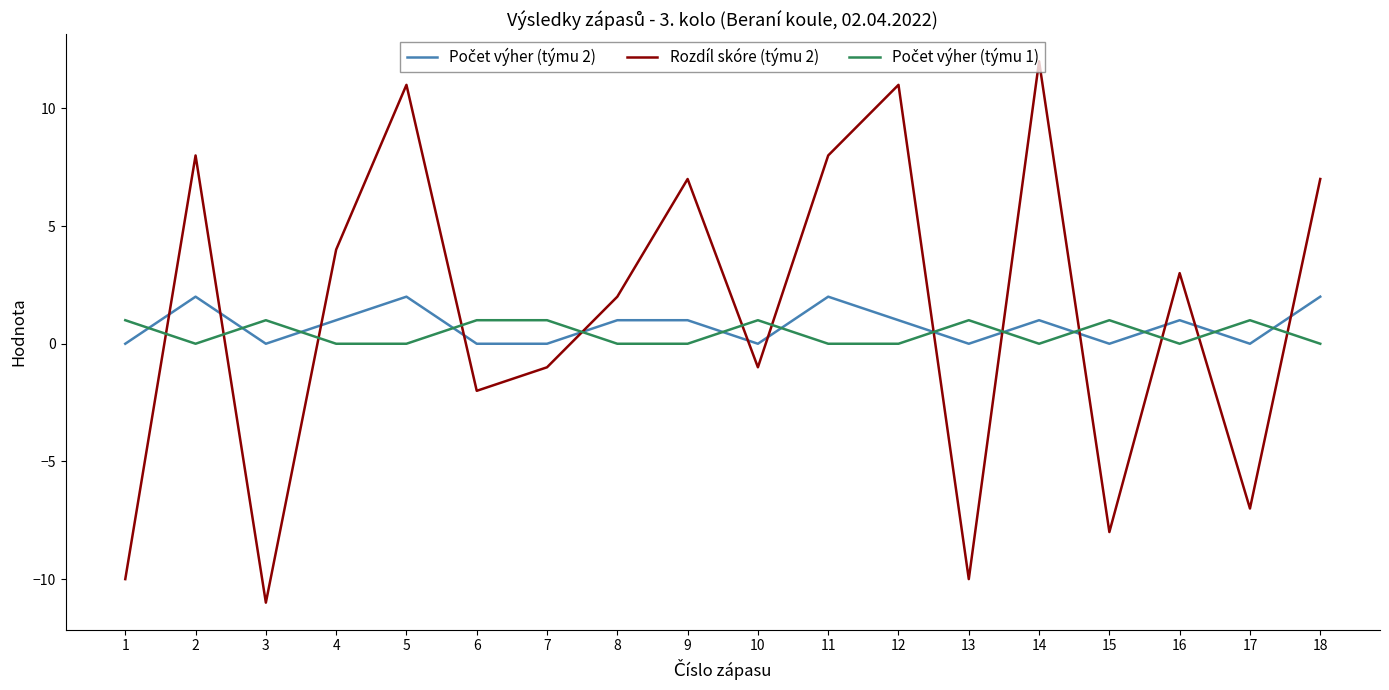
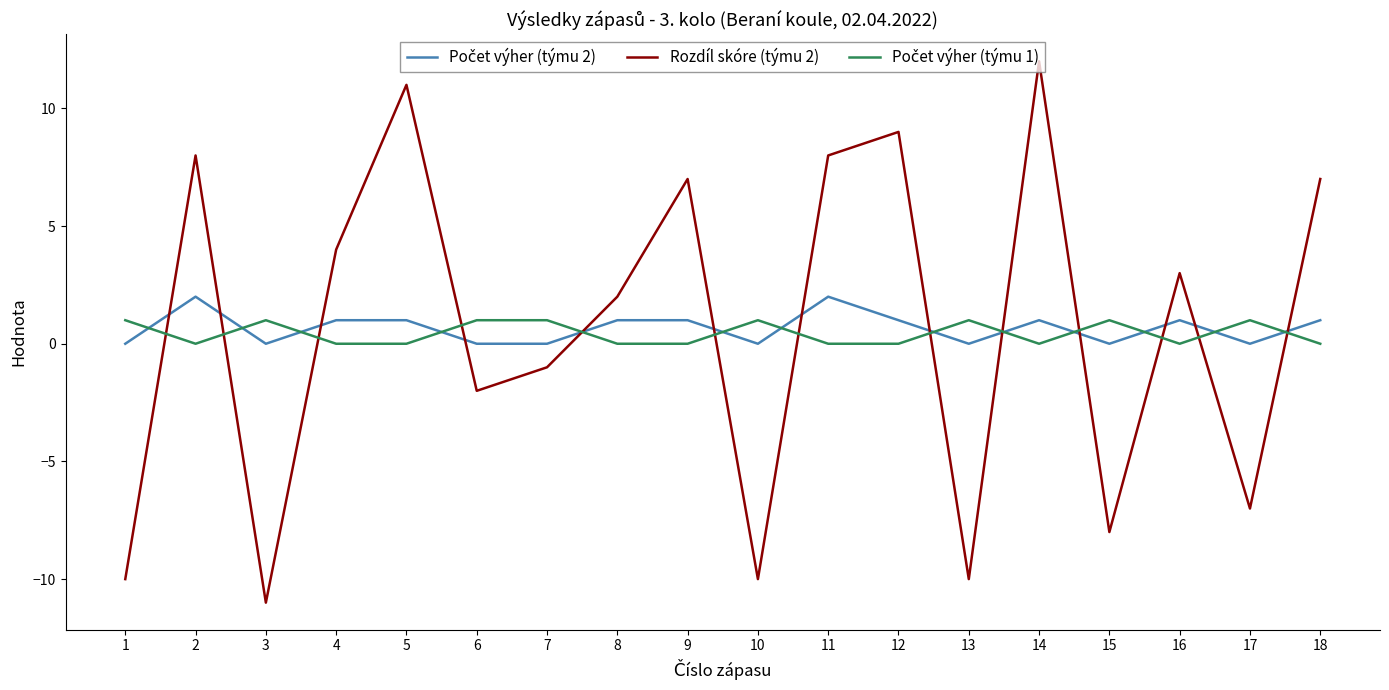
Počet výher (týmu 2), 5: 2 -> 1
Rozdíl skóre (týmu 2), 10: -1 -> -10
Rozdíl skóre (týmu 2), 12: 11 -> 9
Počet výher (týmu 2), 18: 2 -> 1
